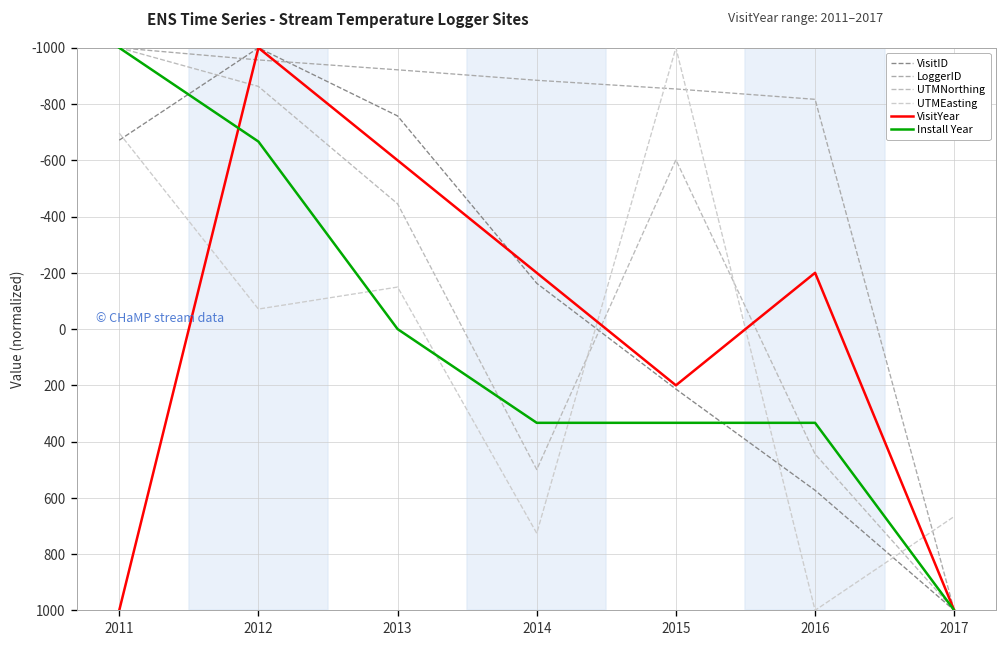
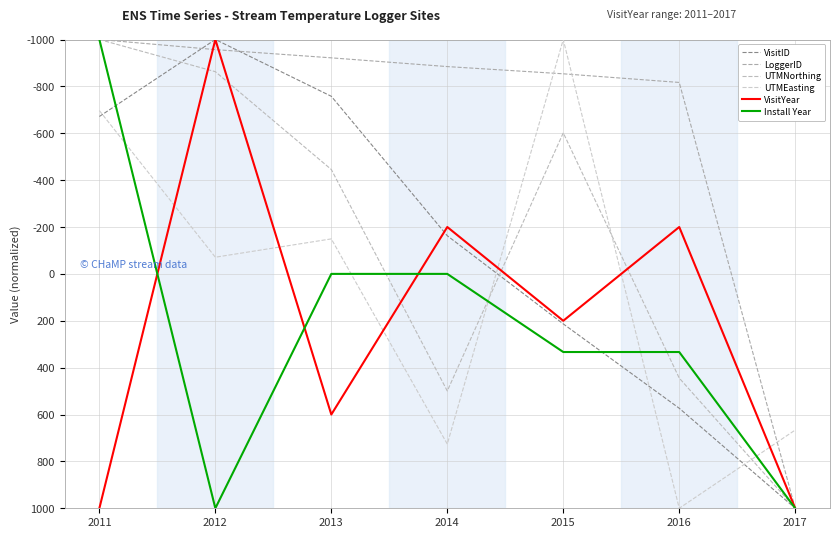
Install Year, 2012: -670 -> 1000
VisitYear, 2013: -600 -> 600
Install Year, 2014: 330 -> 0
